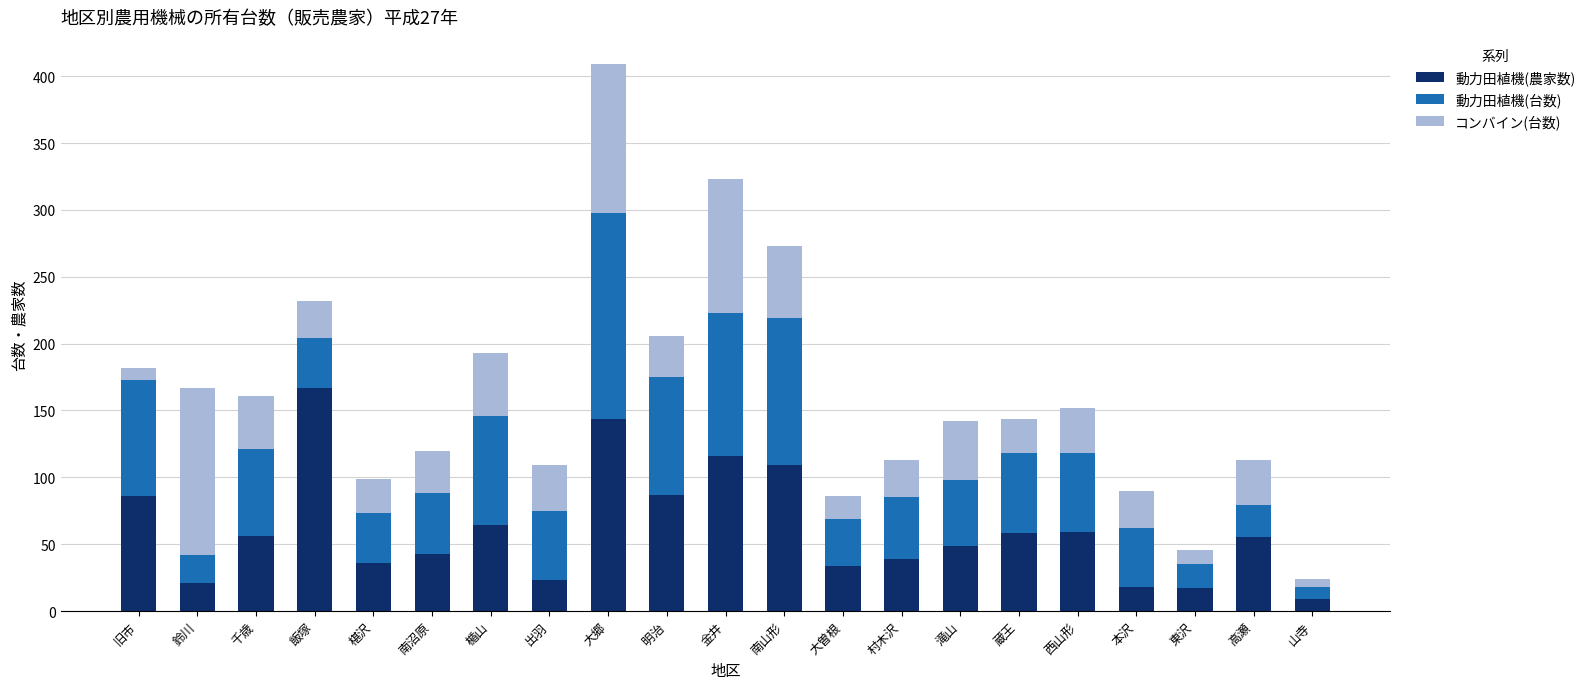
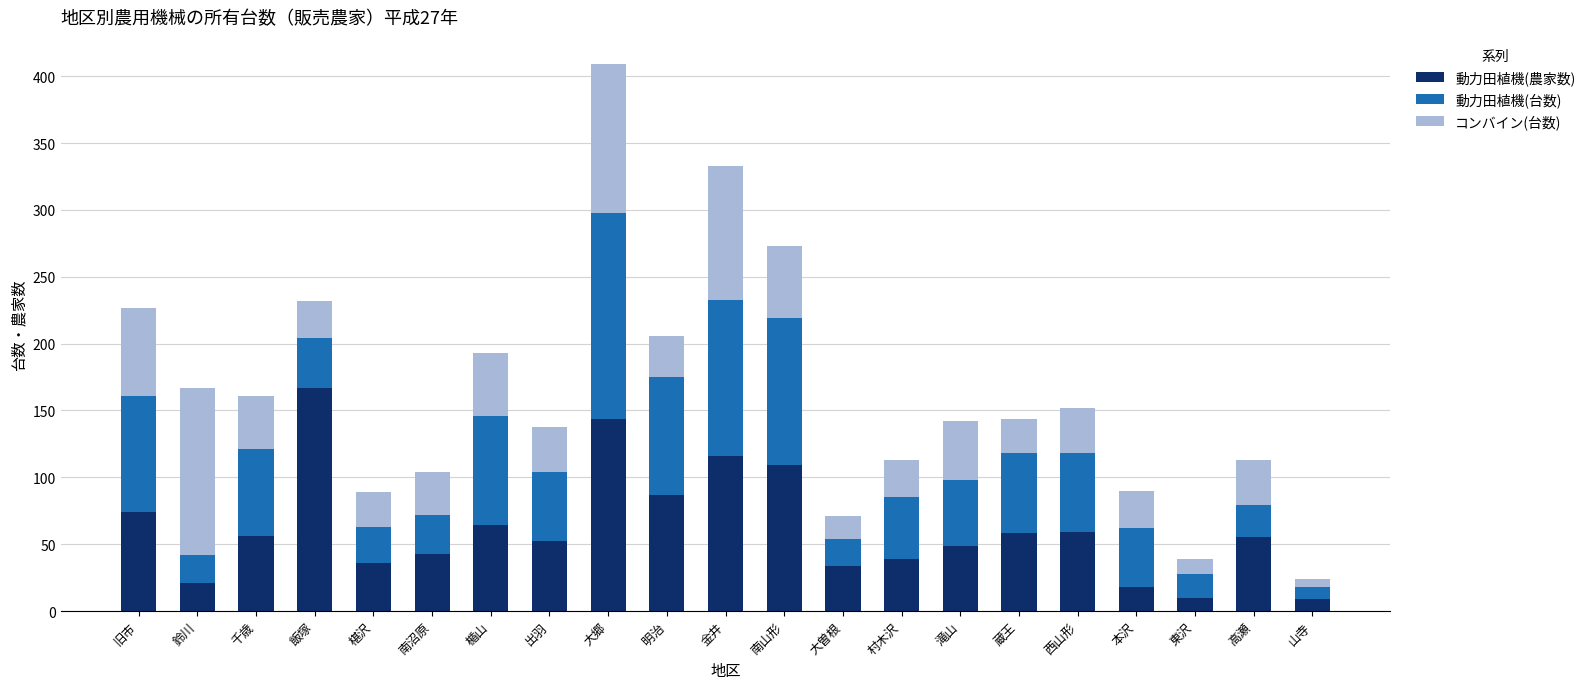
動力田植機(農家数), 旧市: 86 -> 74
コンバイン(台数), 旧市: 9 -> 66
動力田植機(台数), 椹沢: 37 -> 27
動力田植機(台数), 南沼原: 45 -> 29
動力田植機(農家数), 出羽: 23 -> 52
動力田植機(台数), 金井: 107 -> 117
動力田植機(台数), 大曽根: 35 -> 20
動力田植機(農家数), 東沢: 17 -> 10
